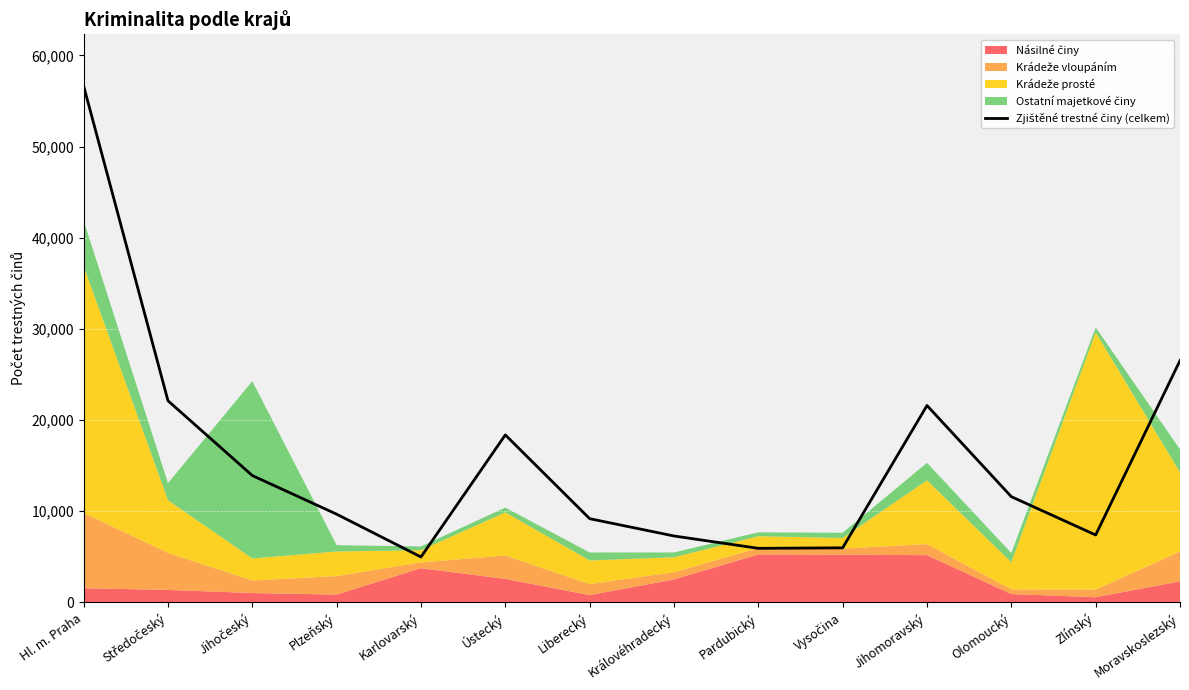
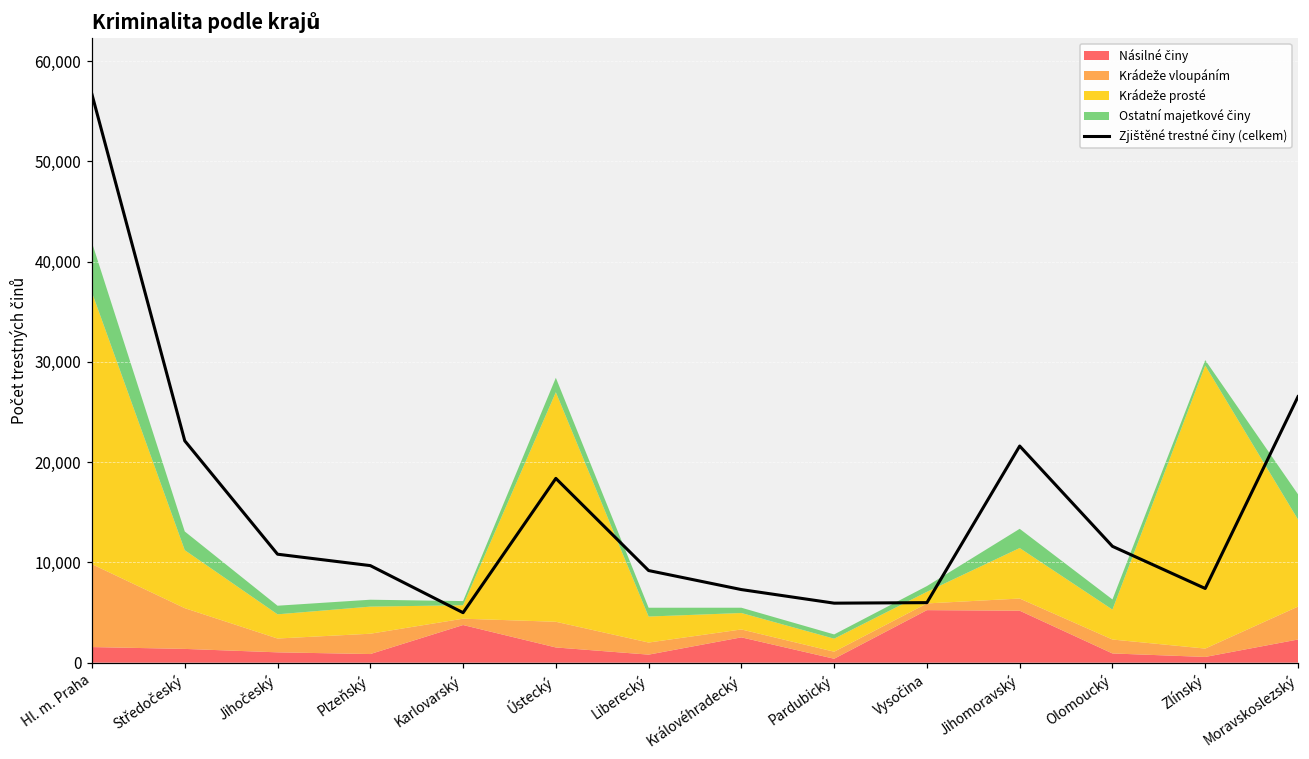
Zjištěné trestné činy (celkem), Jihočeský: 14,000 -> 11,000
Ostatní majetkové činy, Jihočeský: 19,000 -> 1,000
Násilné činy, Ústecký: 3,000 -> 2,000
Krádeže prosté, Ústecký: 5,000 -> 23,000
Ostatní majetkové činy, Ústecký: 500 -> 1,400
Násilné činy, Pardubický: 5,000 -> 0
Krádeže prosté, Jihomoravský: 7,000 -> 5,000
Krádeže vloupáním, Olomoucký: 500 -> 1,400
